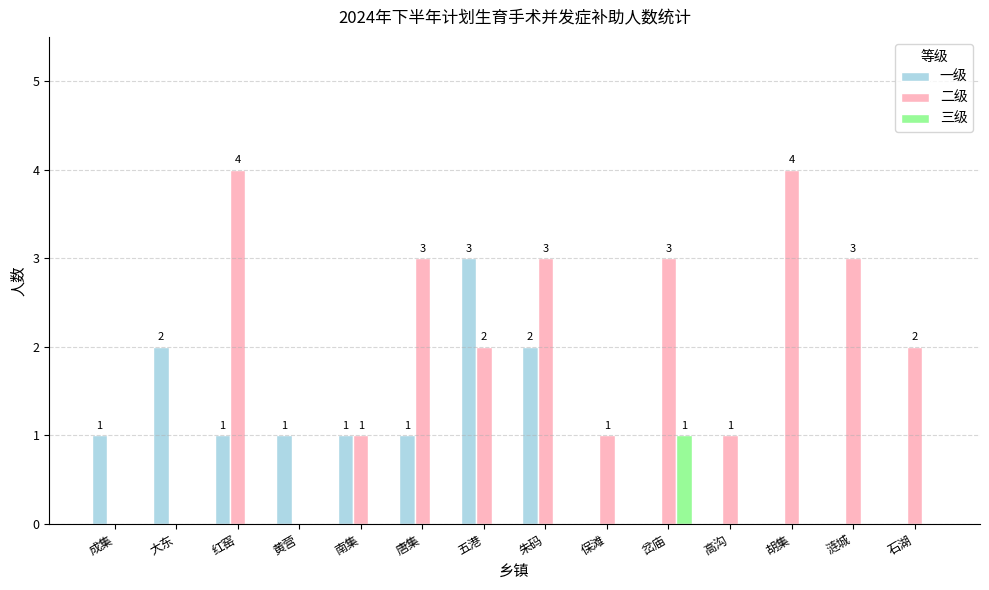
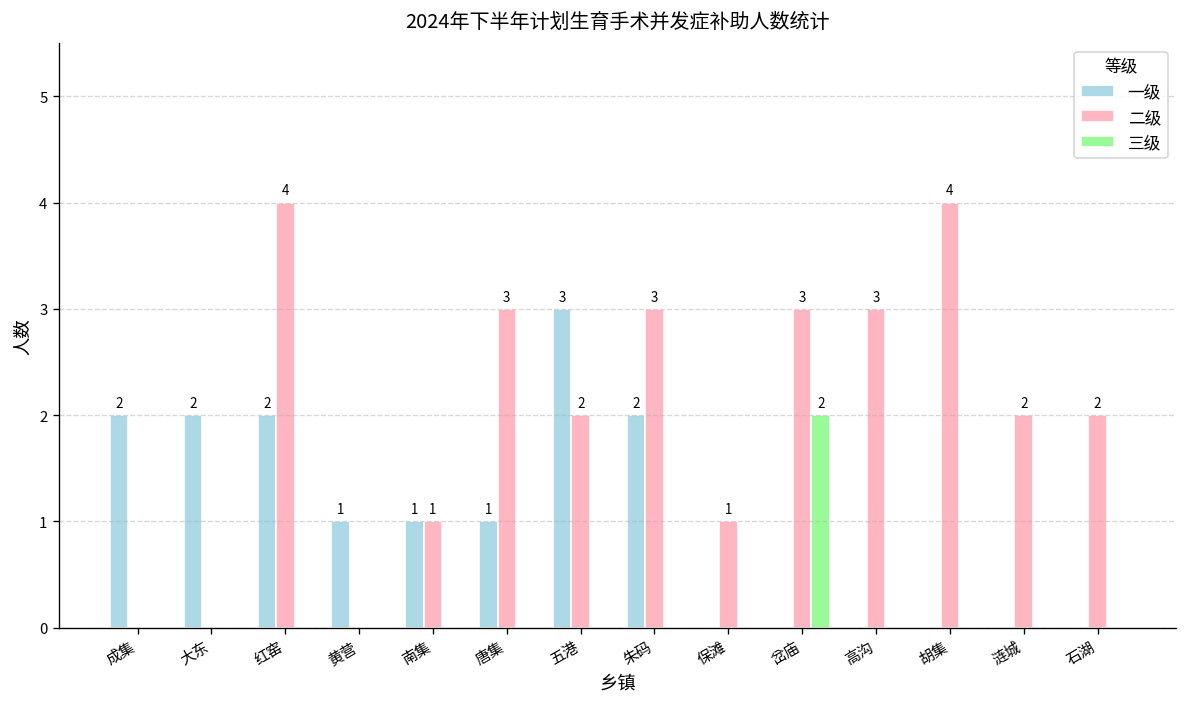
一级, 成集: 1 -> 2
一级, 红窑: 1 -> 2
三级, 岔庙: 1 -> 2
二级, 高沟: 1 -> 3
二级, 涟城: 3 -> 2
